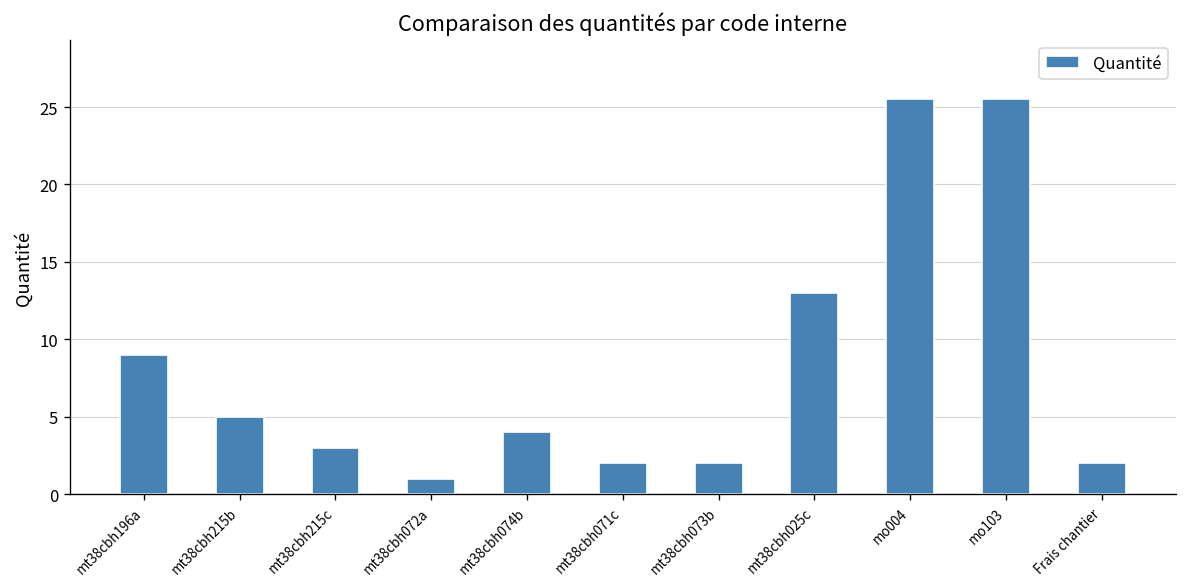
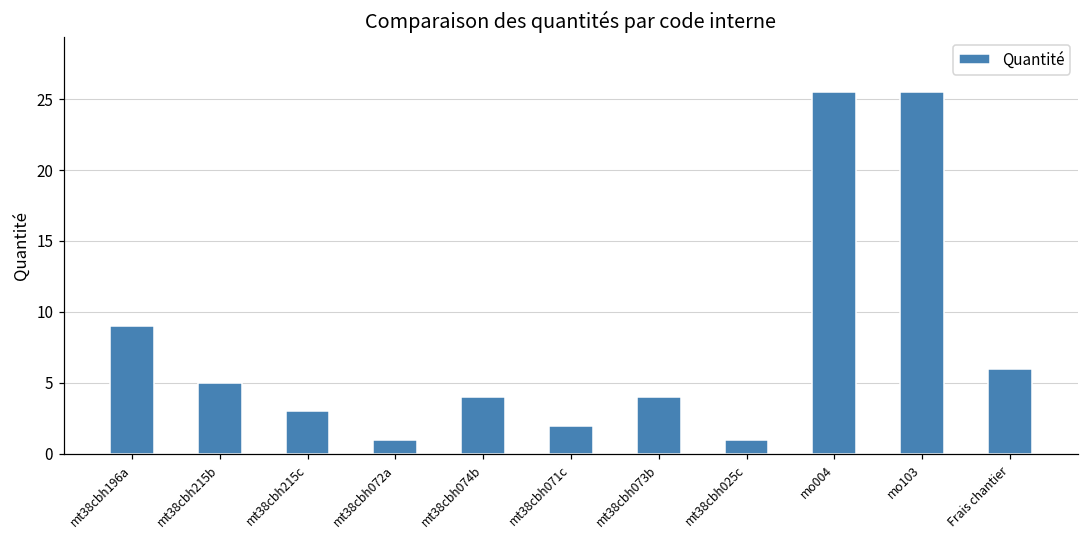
mt38cbh073b: 2 -> 4
mt38cbh025c: 13 -> 1
Frais chantier: 2 -> 6
